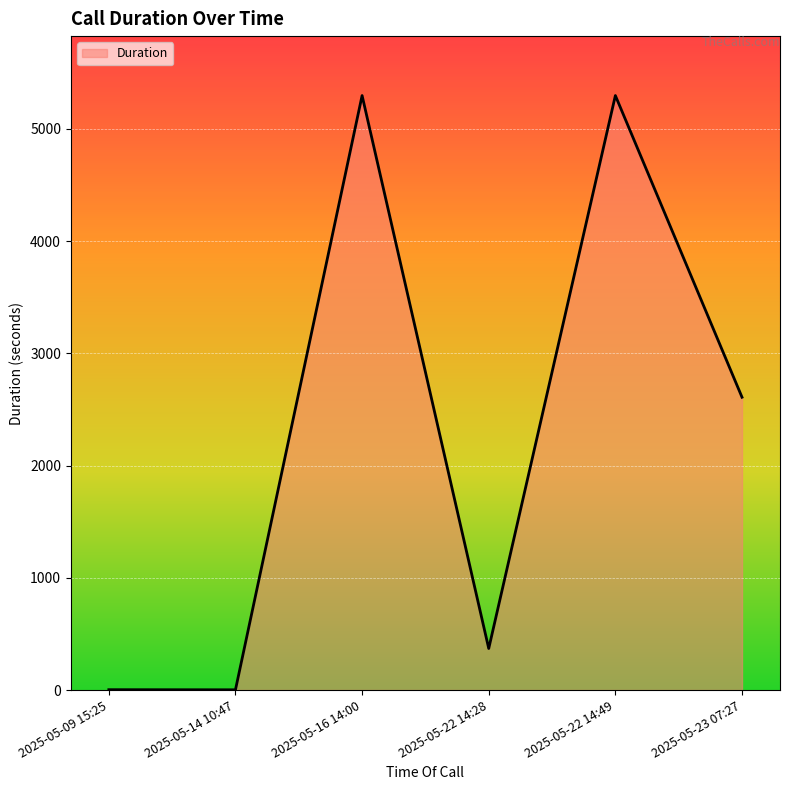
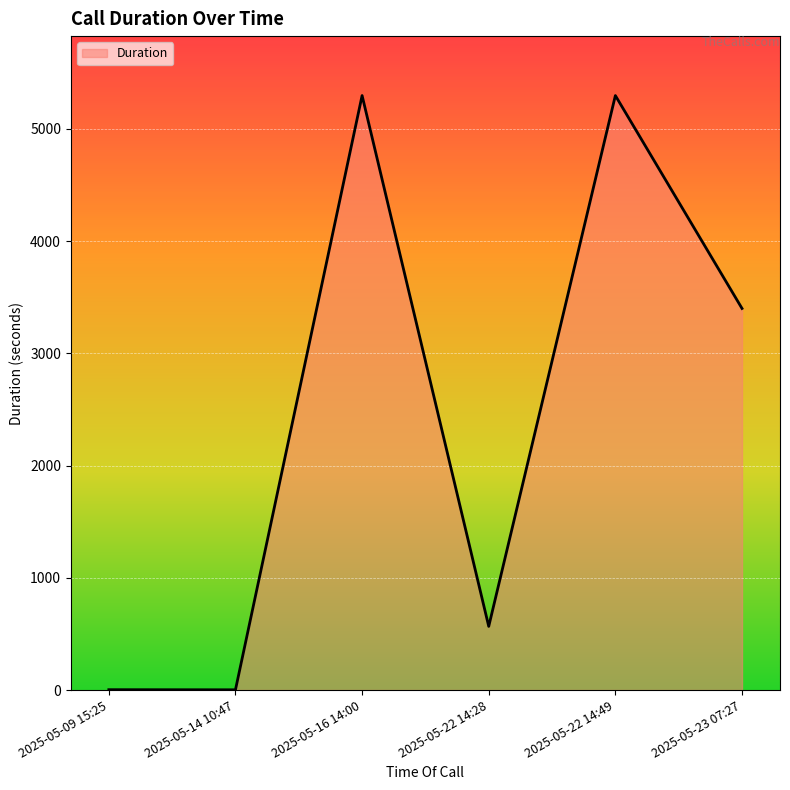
2025-05-22 14:28: 370 -> 570
2025-05-23 07:27: 2610 -> 3400
